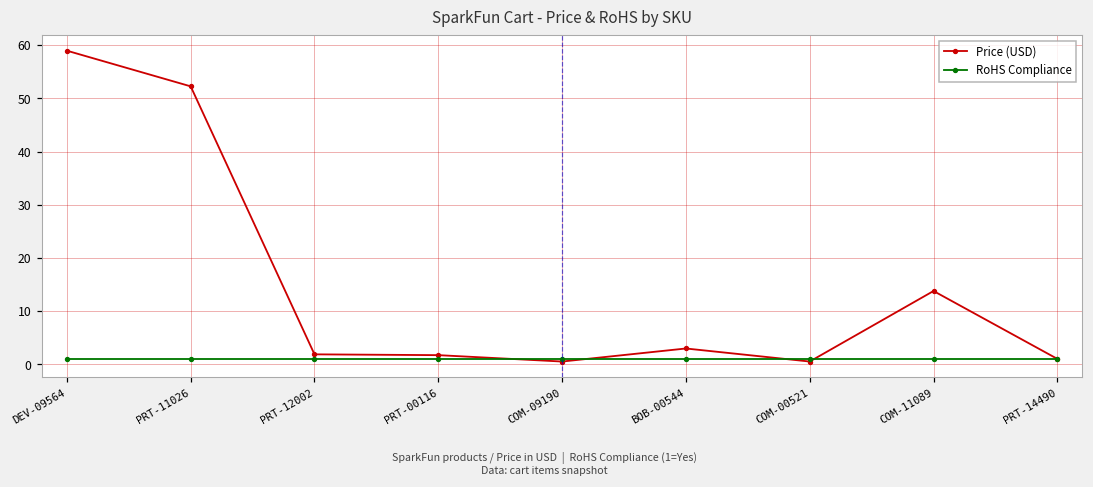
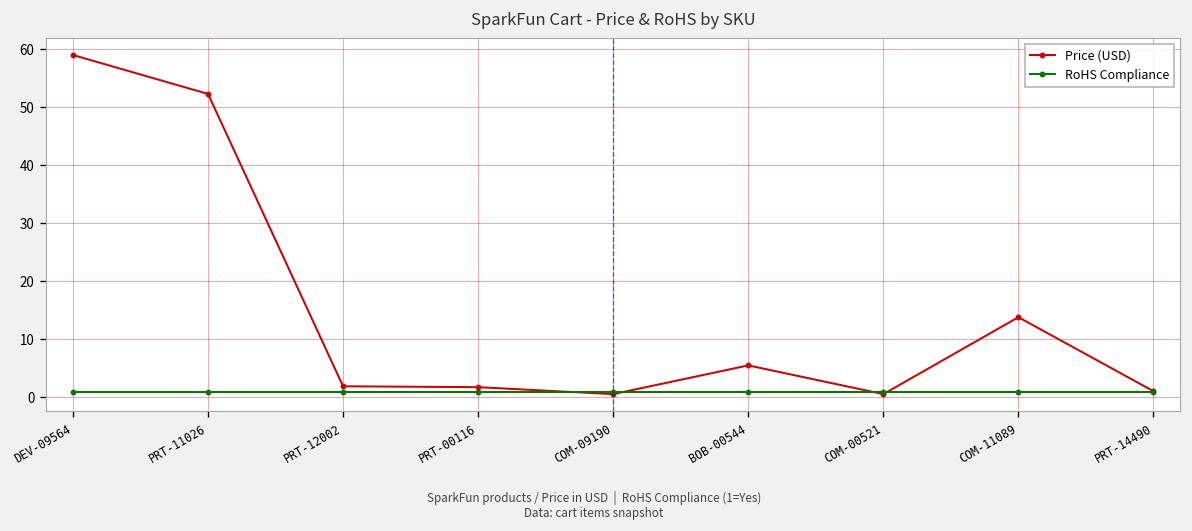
Price (USD), BOB-00544: 3 -> 6
